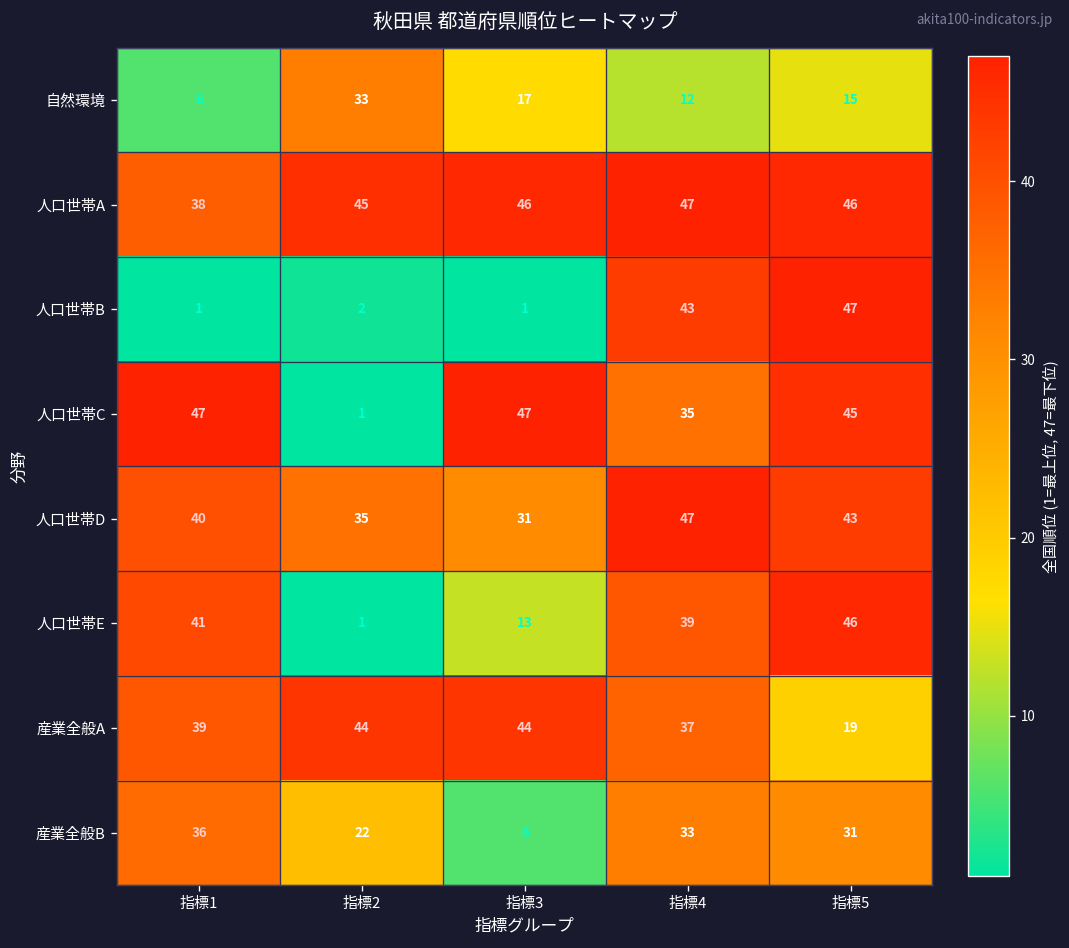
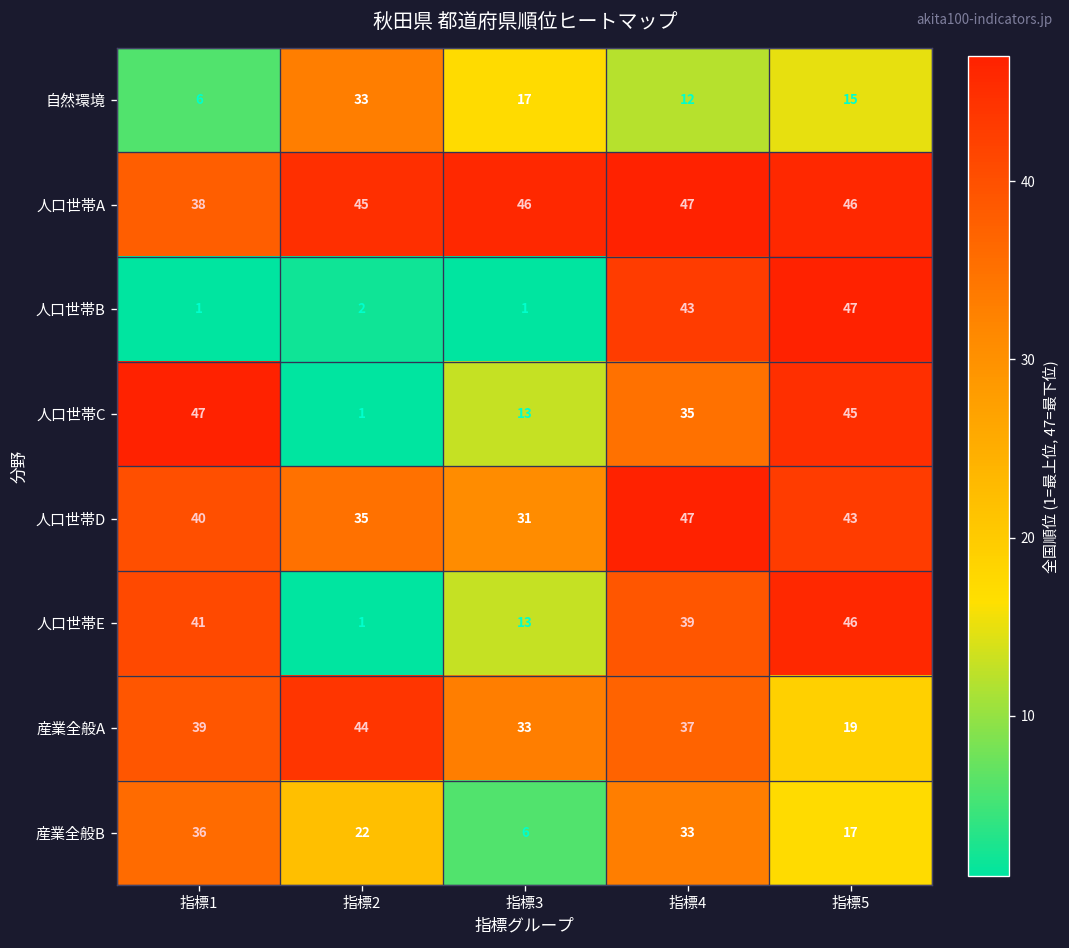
人口世帯C, 指標3: 47 -> 13
産業全般A, 指標3: 44 -> 33
産業全般B, 指標5: 31 -> 17
